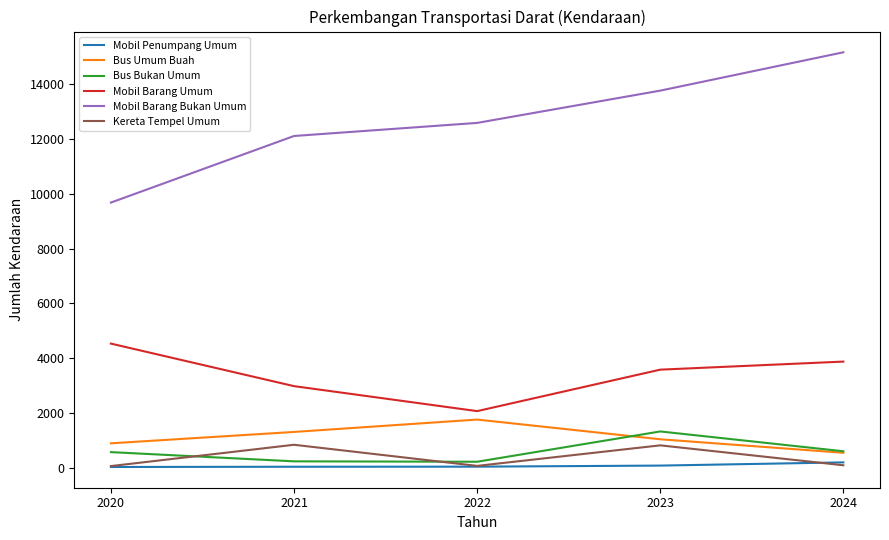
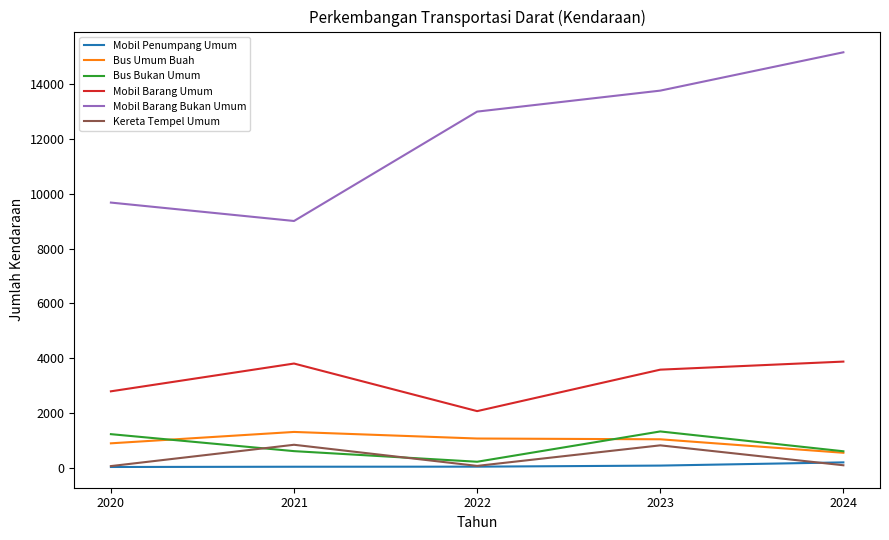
Bus Bukan Umum, 2020: 600 -> 1200
Mobil Barang Umum, 2020: 4500 -> 2800
Bus Bukan Umum, 2021: 200 -> 600
Mobil Barang Umum, 2021: 3000 -> 3800
Mobil Barang Bukan Umum, 2021: 12100 -> 9000
Bus Umum Buah, 2022: 1800 -> 1100
Mobil Barang Bukan Umum, 2022: 12600 -> 13000
